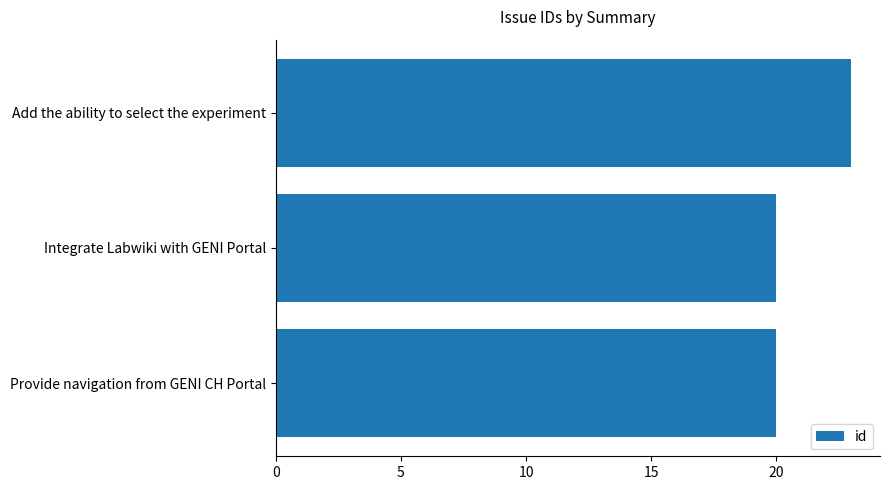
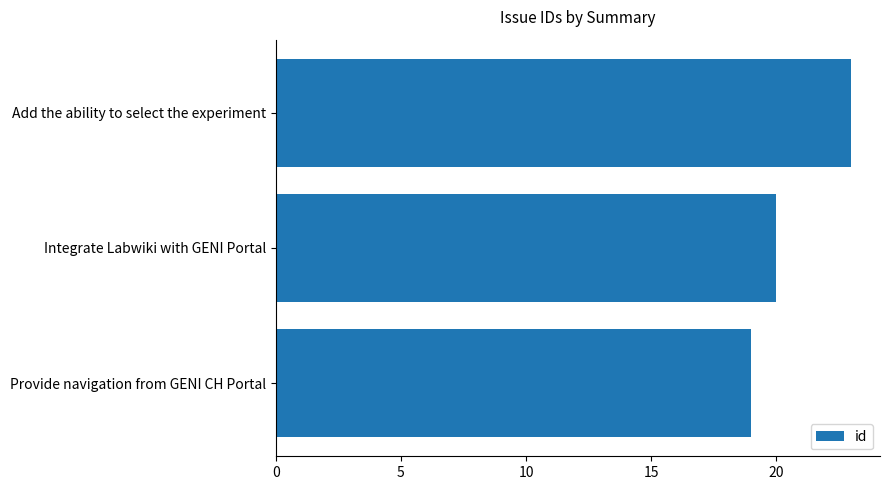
Provide navigation from GENI CH Portal: 20 -> 19
